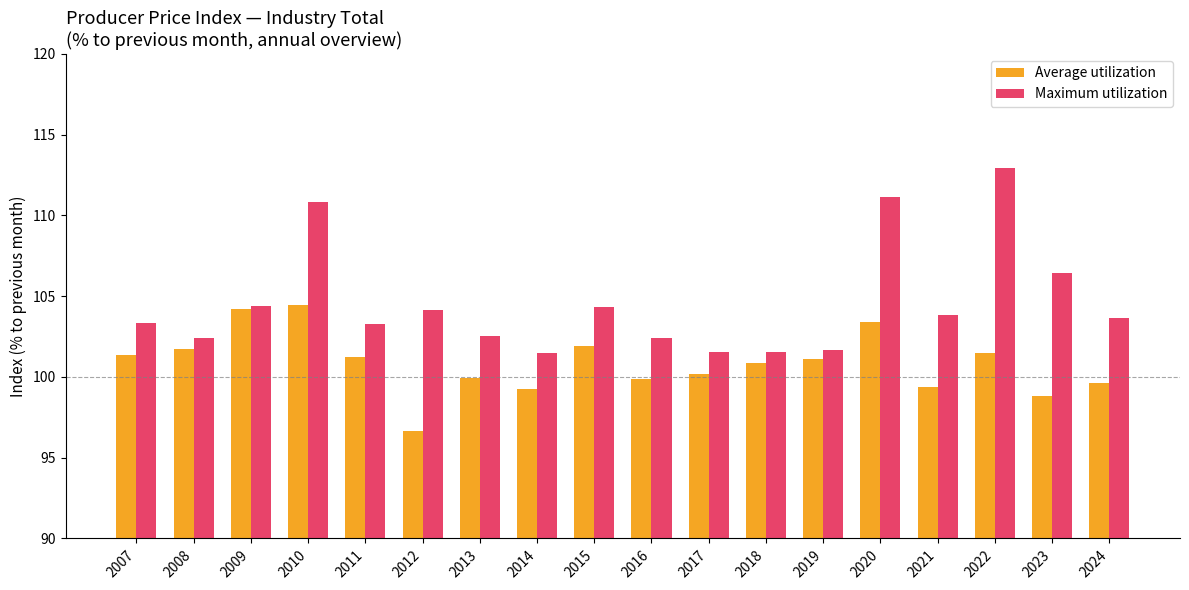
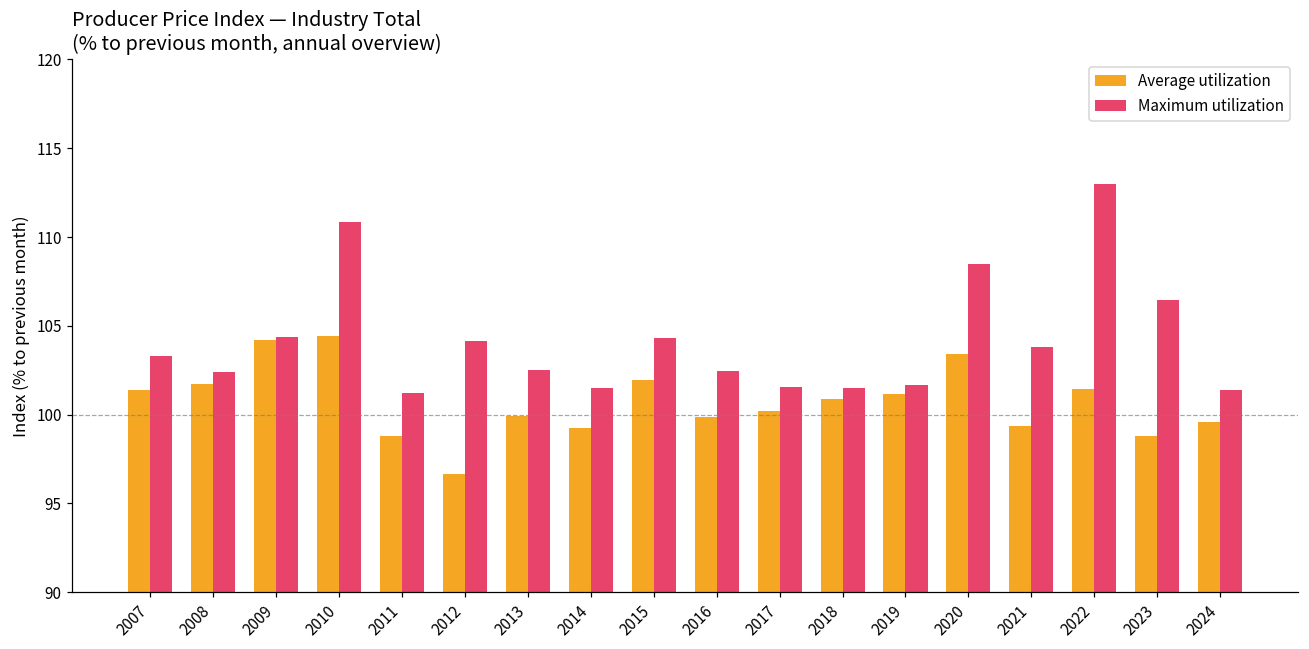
Average utilization, 2011: 101.3 -> 98.8
Maximum utilization, 2011: 103.3 -> 101.2
Maximum utilization, 2020: 111.1 -> 108.5
Maximum utilization, 2024: 103.6 -> 101.4
